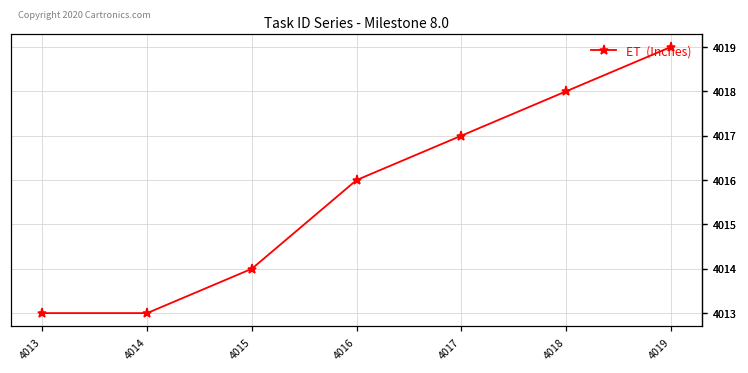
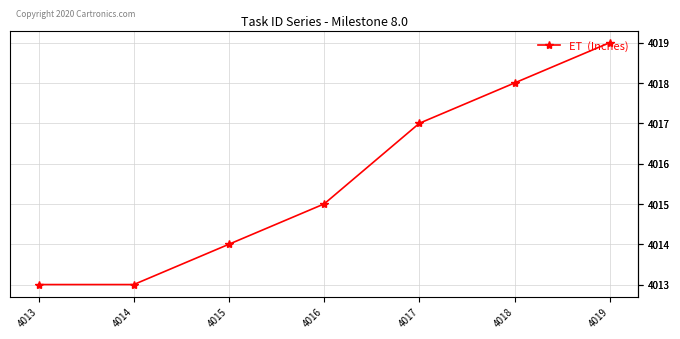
4016: 4016 -> 4015
